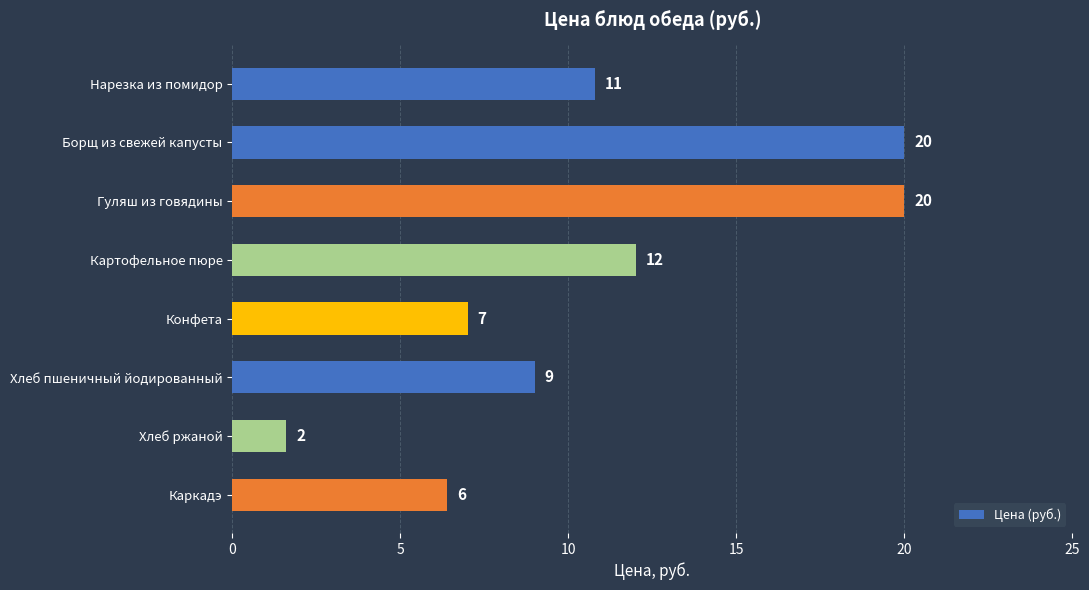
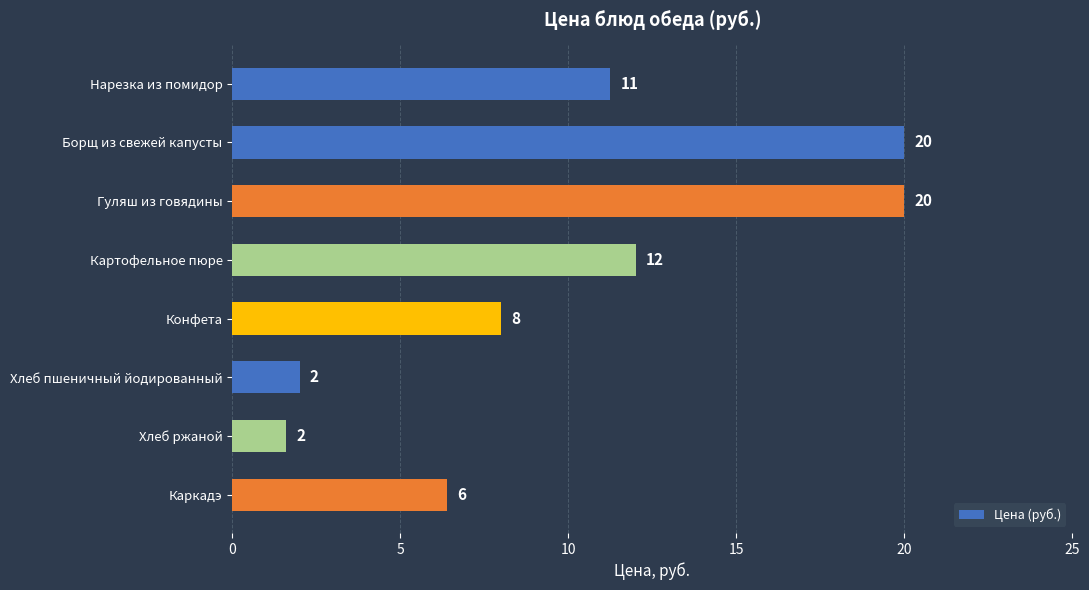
Нарезка из помидор: 10.8 -> 11.3
Конфета: 7 -> 8
Хлеб пшеничный йодированный: 9 -> 2
